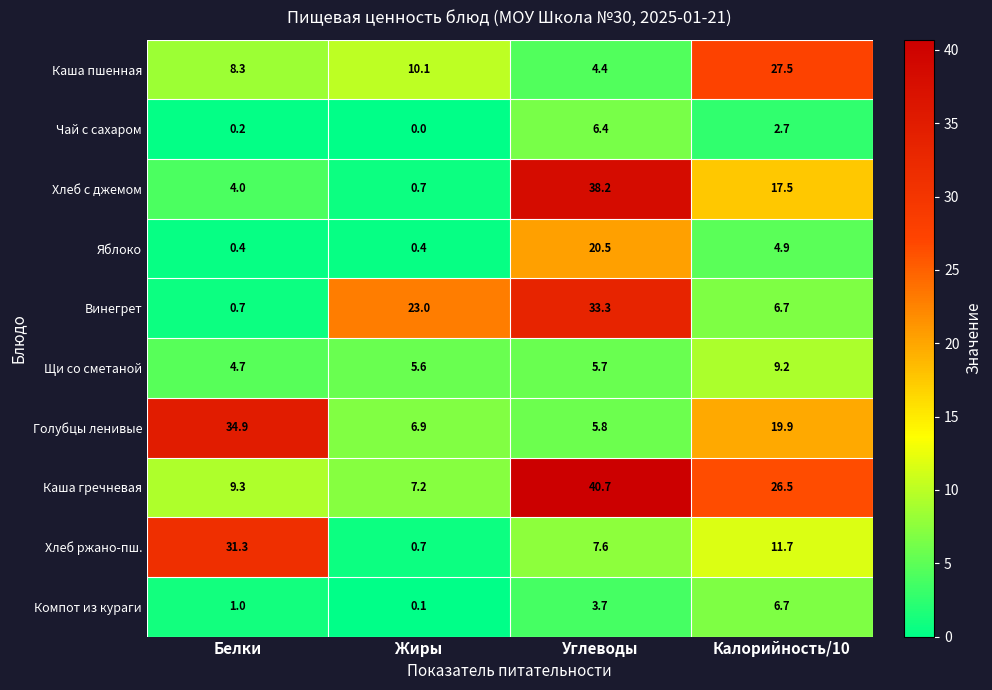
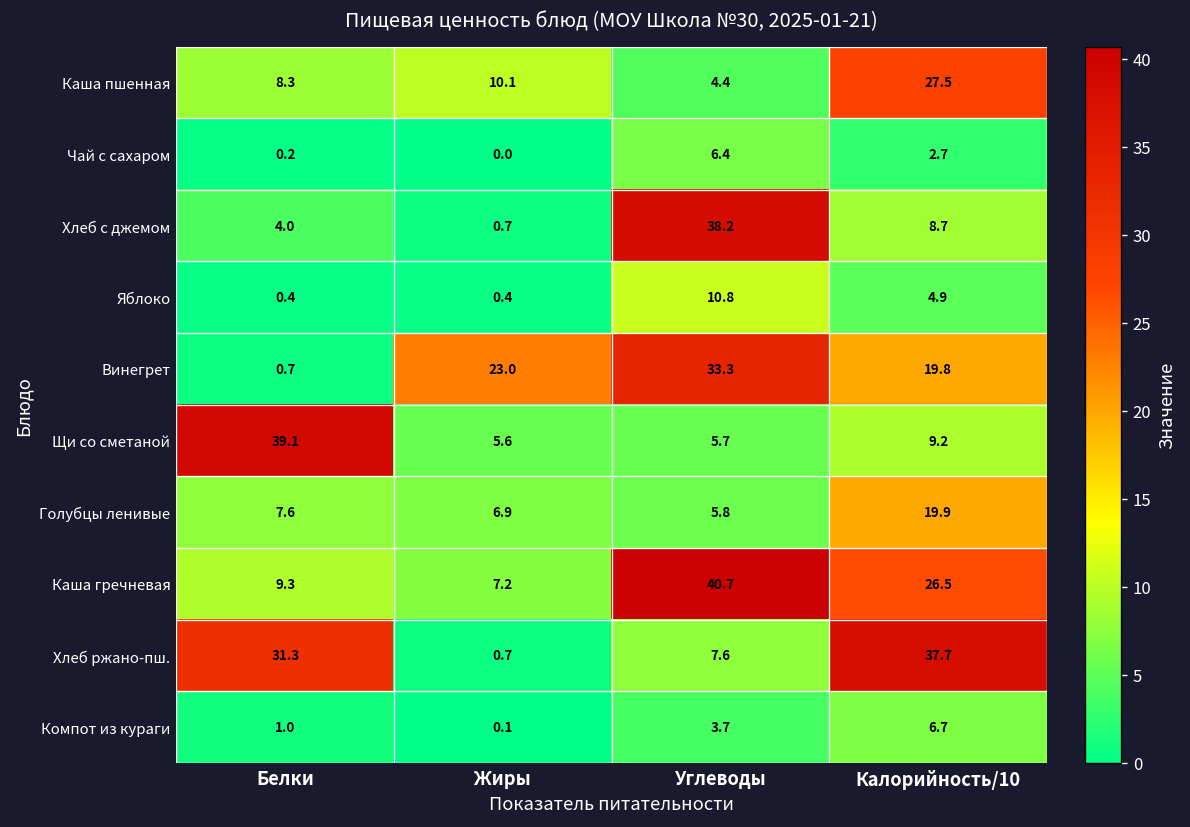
Хлеб с джемом, Калорийность/10: 17.5 -> 8.7
Яблоко, Углеводы: 20.5 -> 10.8
Винегрет, Калорийность/10: 6.7 -> 19.8
Щи со сметаной, Белки: 4.7 -> 39.1
Голубцы ленивые, Белки: 34.9 -> 7.6
Хлеб ржано-пш., Калорийность/10: 11.7 -> 37.7
